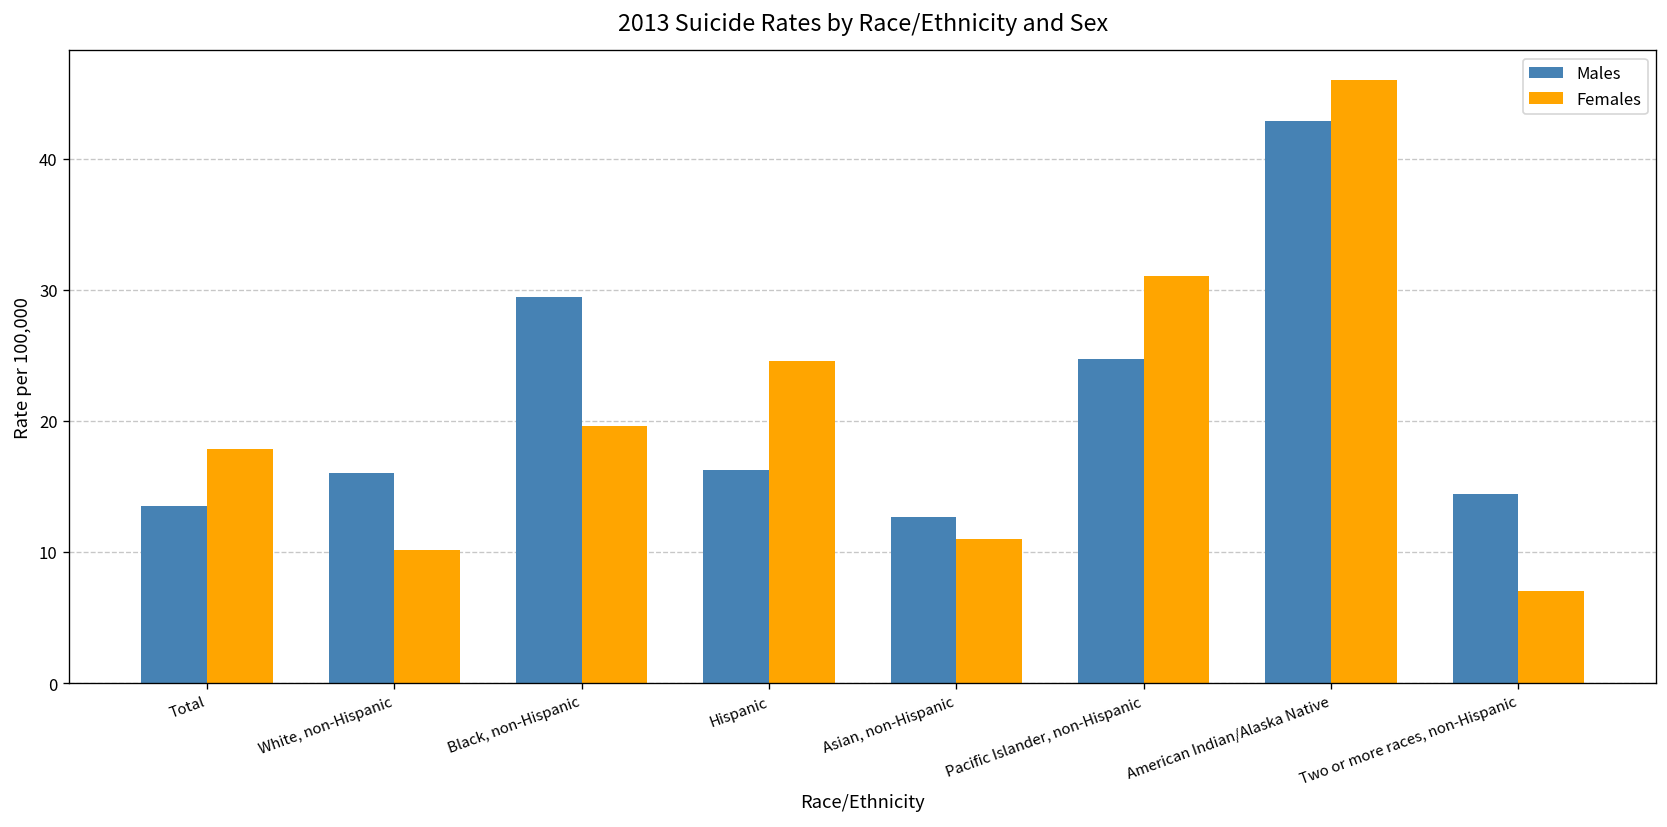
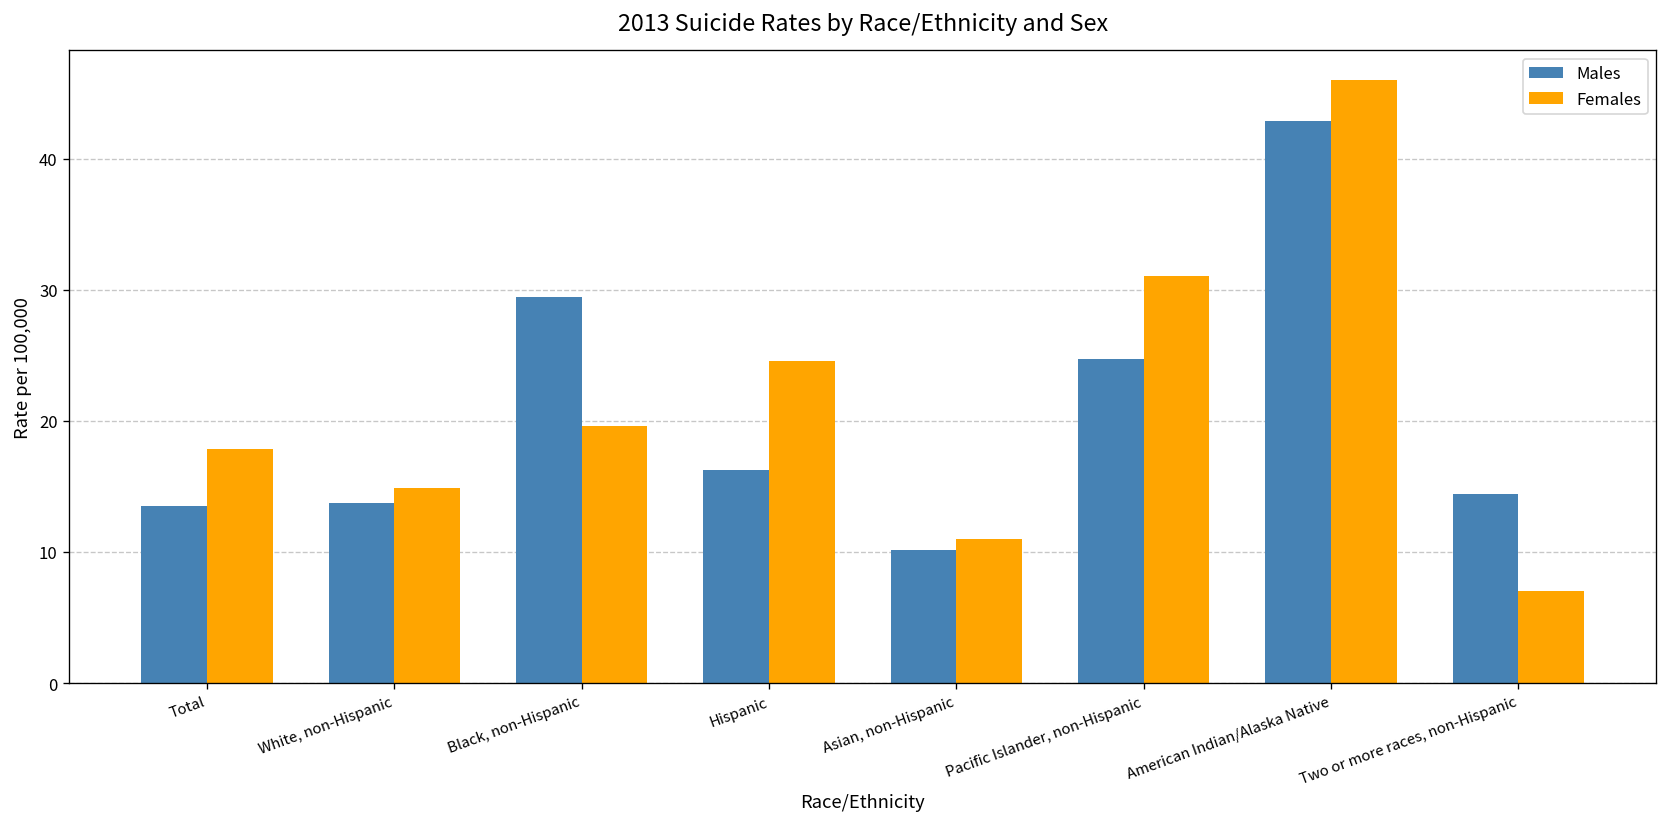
Males, White, non-Hispanic: 16.0 -> 13.7
Females, White, non-Hispanic: 10.1 -> 14.9
Males, Asian, non-Hispanic: 12.7 -> 10.2
